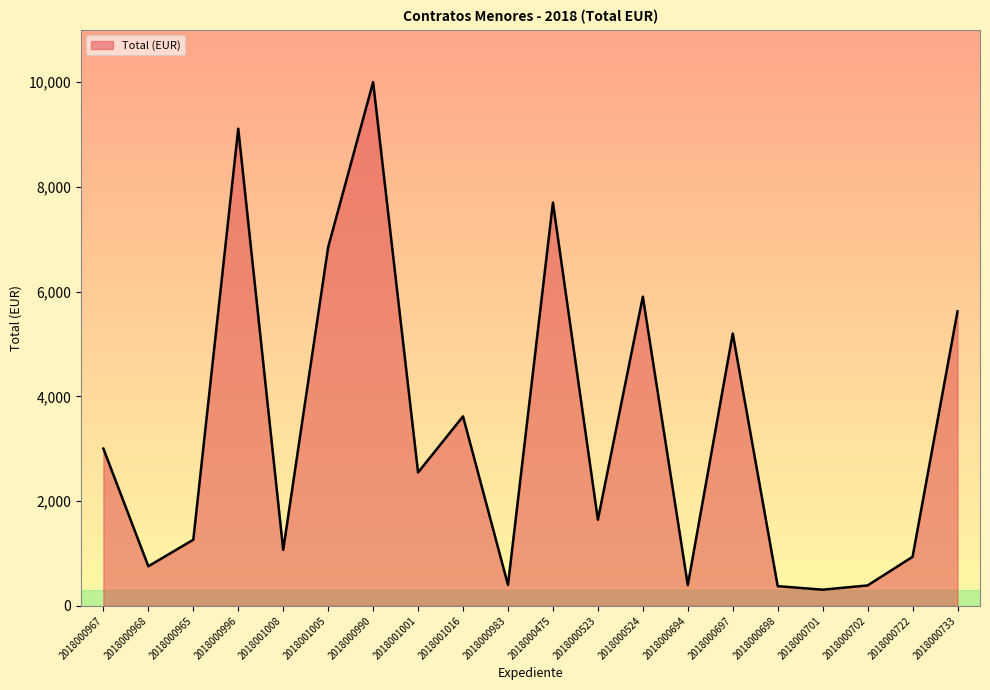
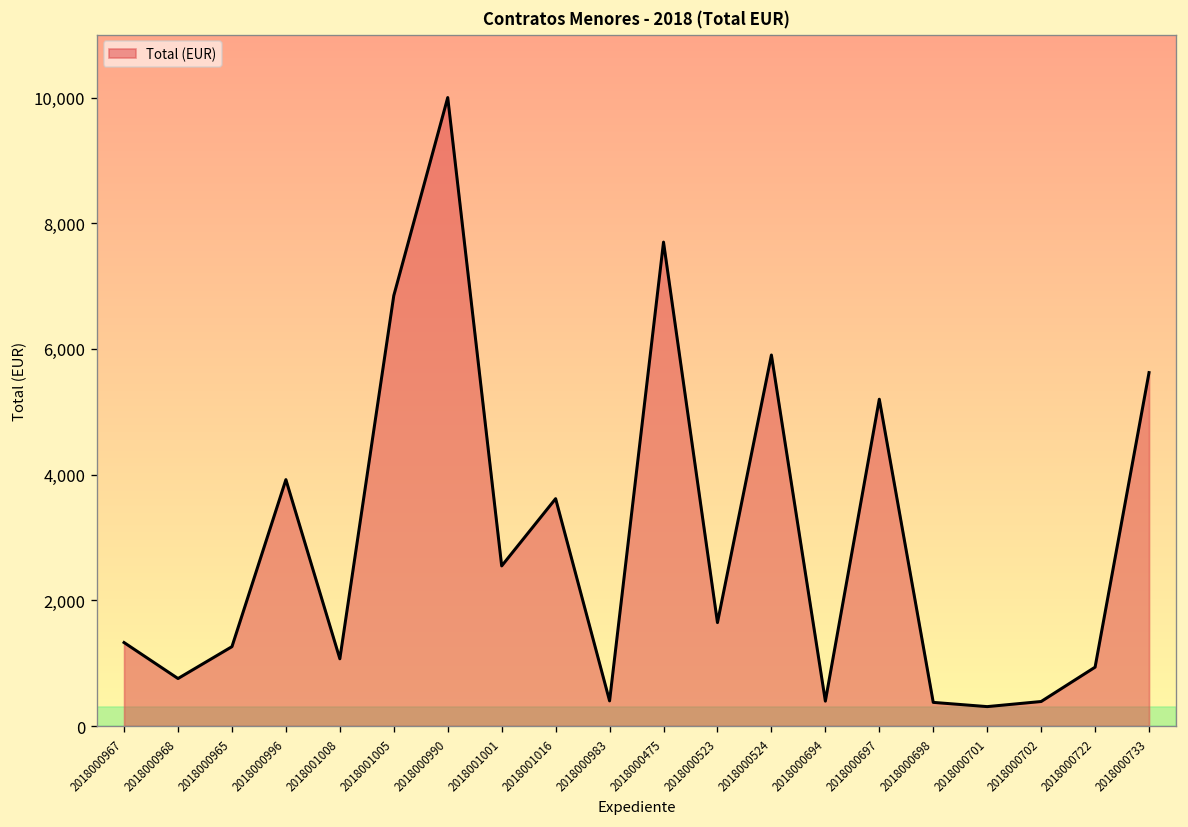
2018000967: 3,000 -> 1,300
2018000996: 9,100 -> 3,900
